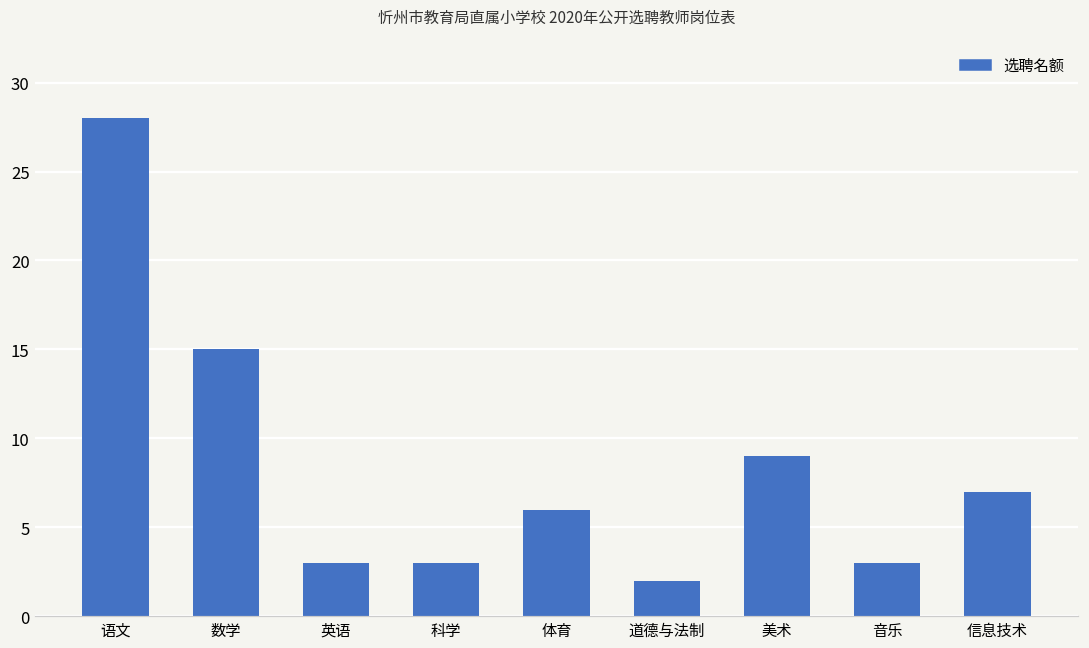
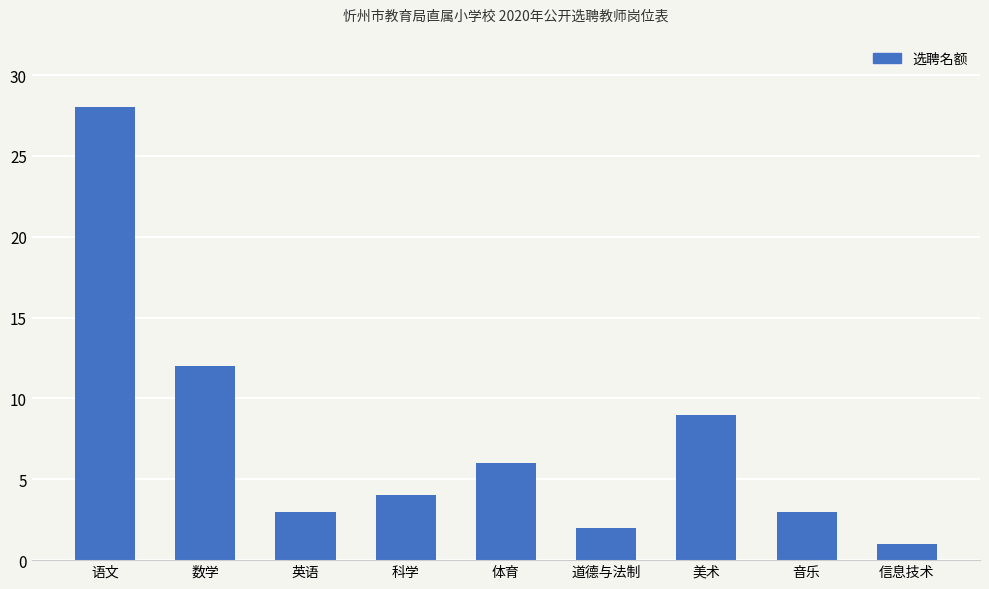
数学: 15 -> 12
科学: 3 -> 4
信息技术: 7 -> 1
